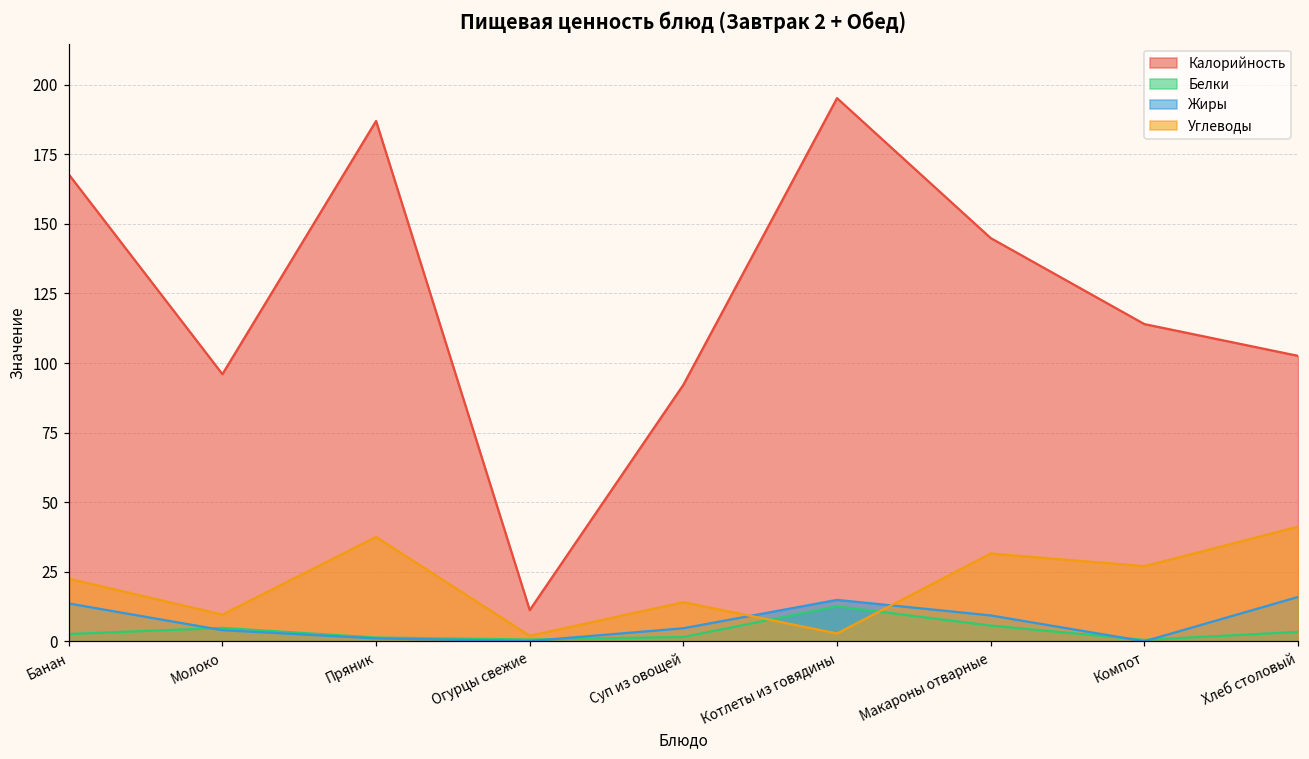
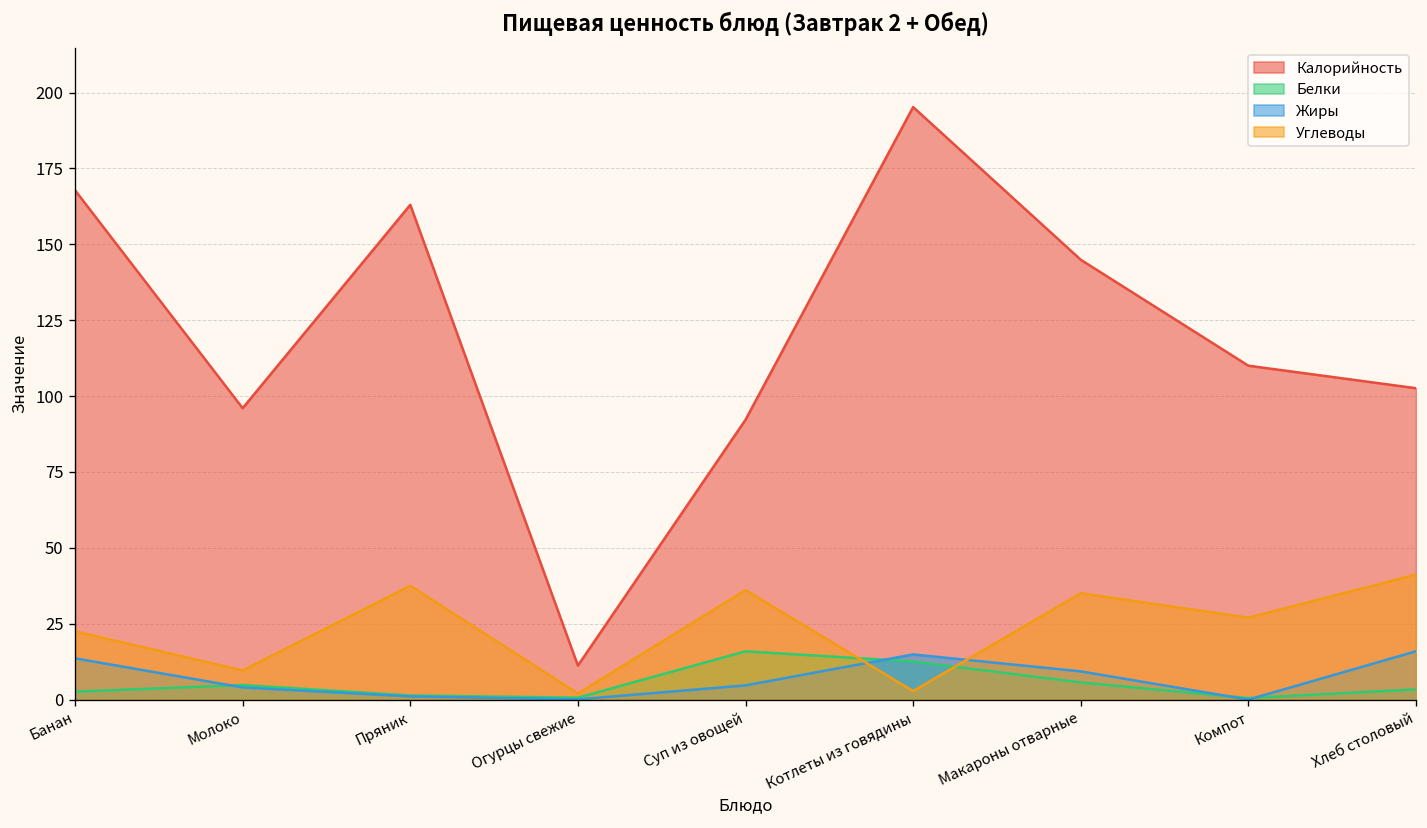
Калорийность, Пряник: 187 -> 163
Белки, Суп из овощей: 2 -> 16
Углеводы, Суп из овощей: 14 -> 36
Углеводы, Макароны отварные: 32 -> 35
Калорийность, Компот: 114 -> 110
